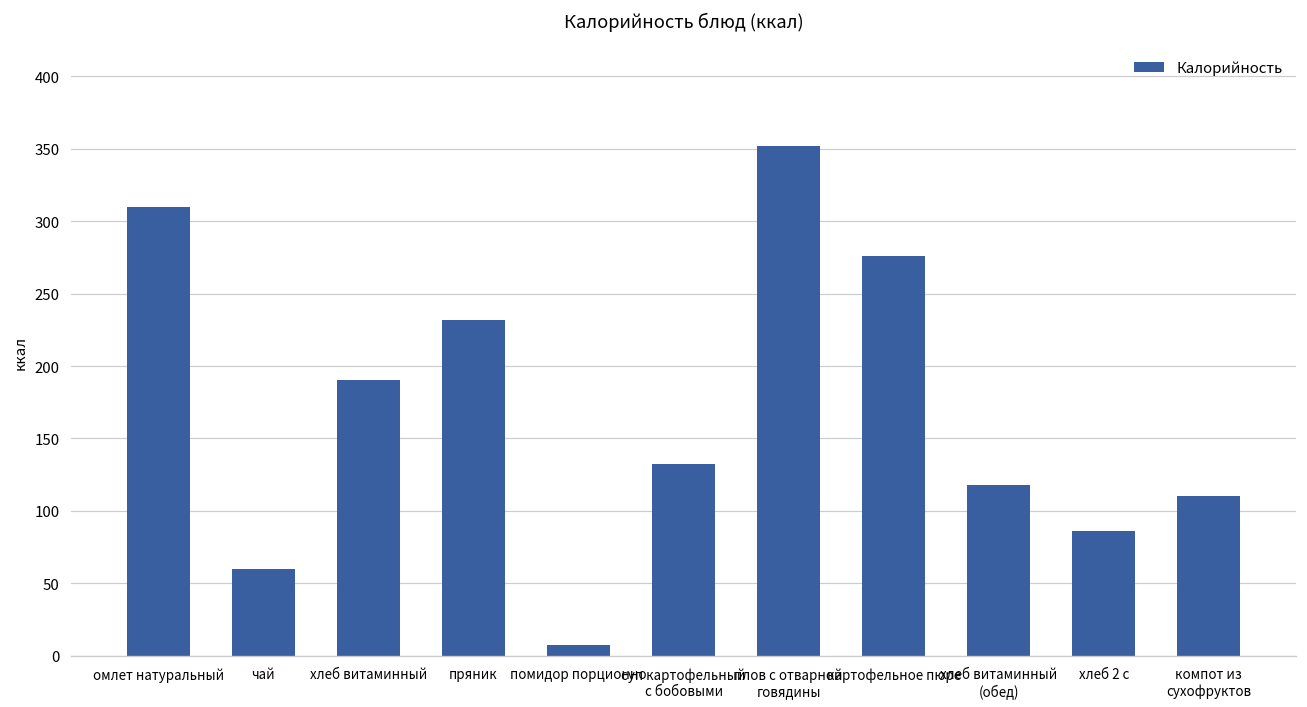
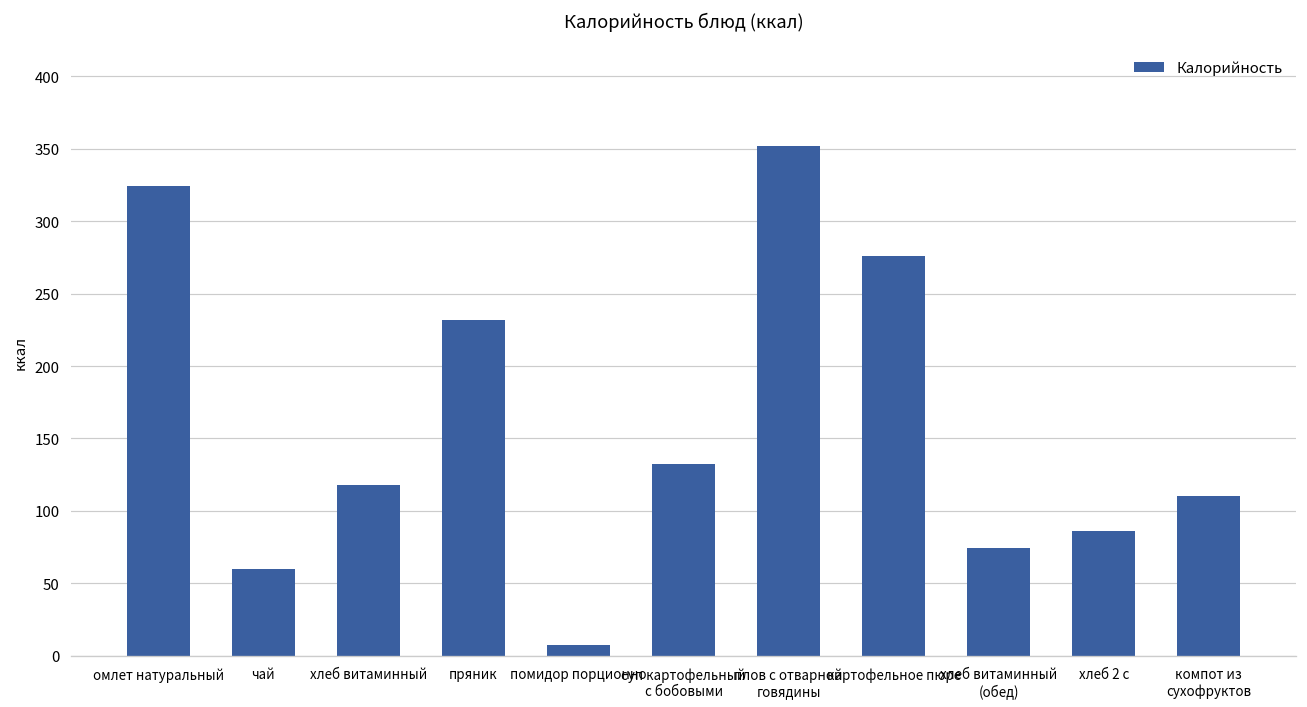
омлет натуральный: 310 -> 324
хлеб витаминный: 190 -> 118
хлеб витаминный (обед): 118 -> 74
